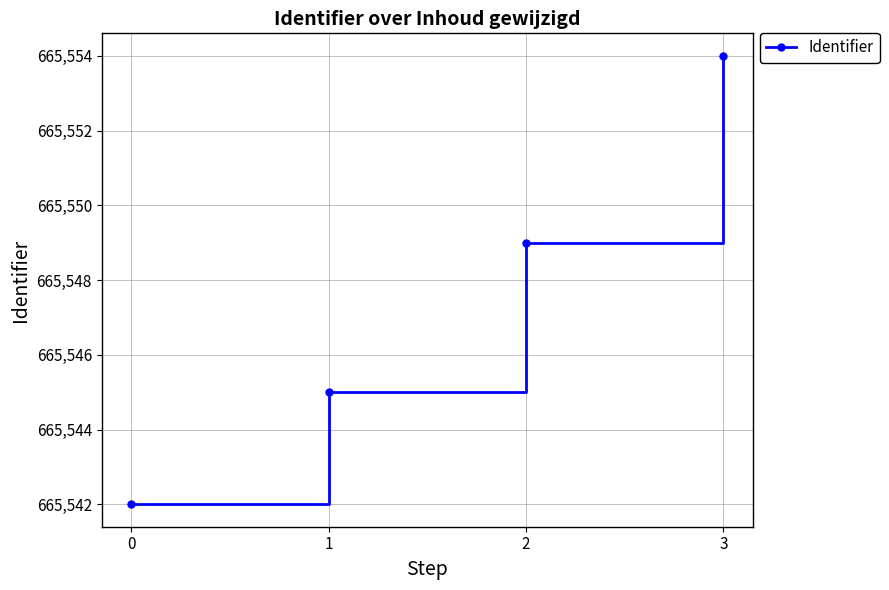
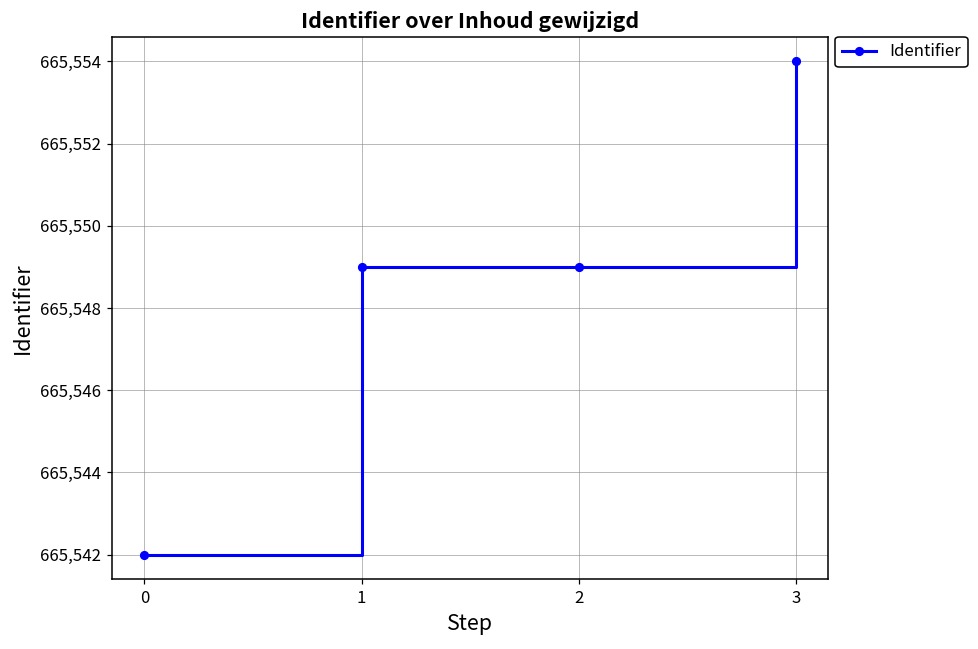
1: 665,545 -> 665,549
